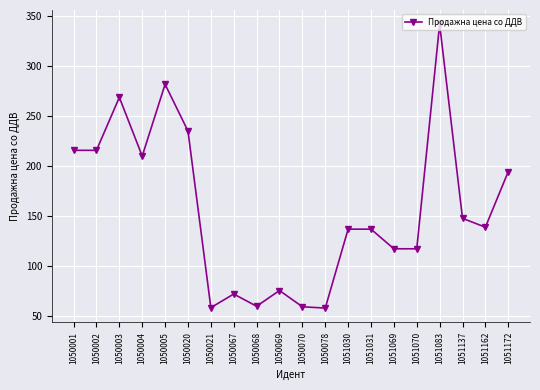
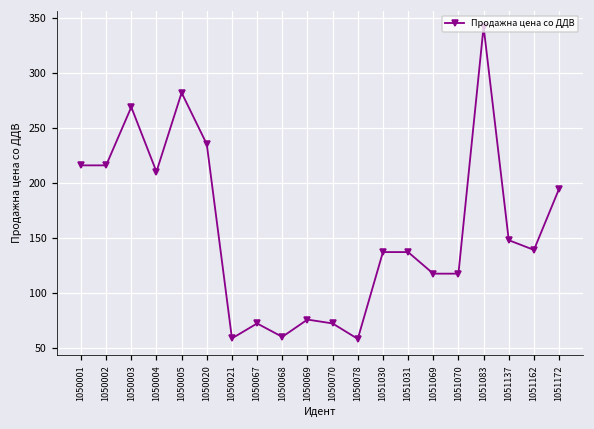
1050070: 60 -> 72
